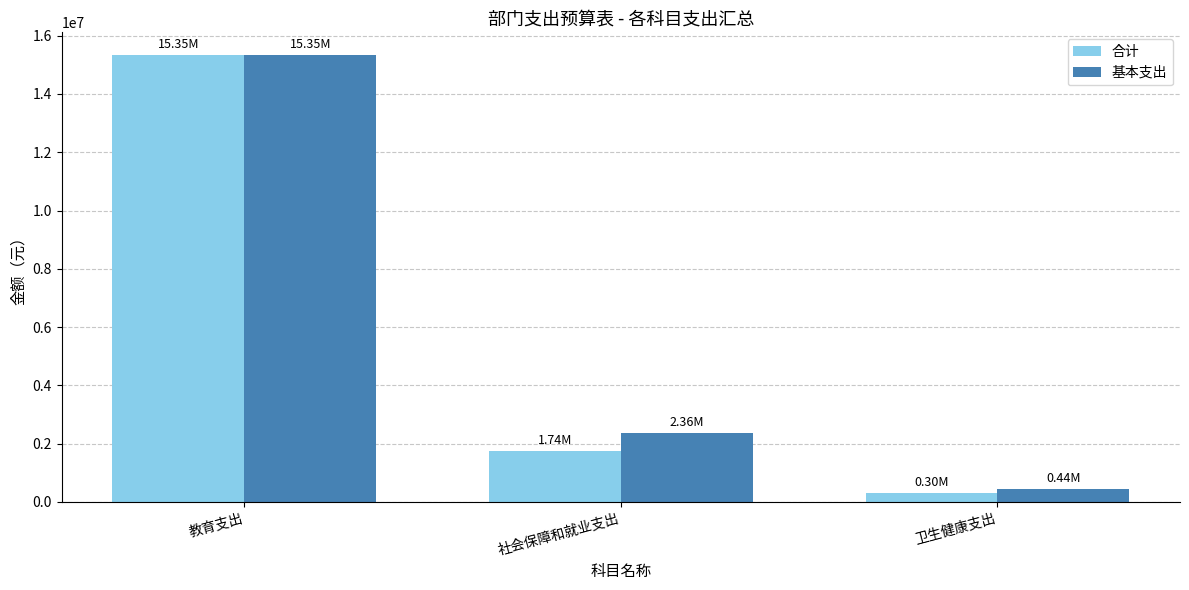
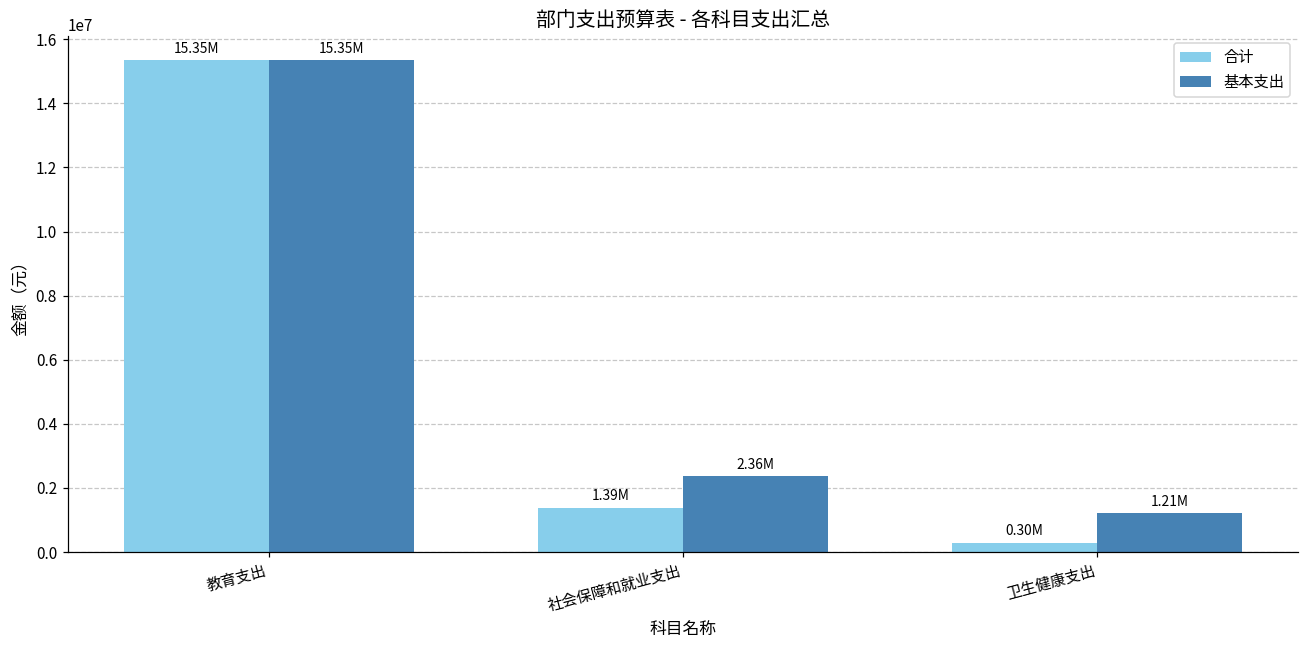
合计, 社会保障和就业支出: 1.74M -> 1.39M
基本支出, 卫生健康支出: 0.44M -> 1.21M
